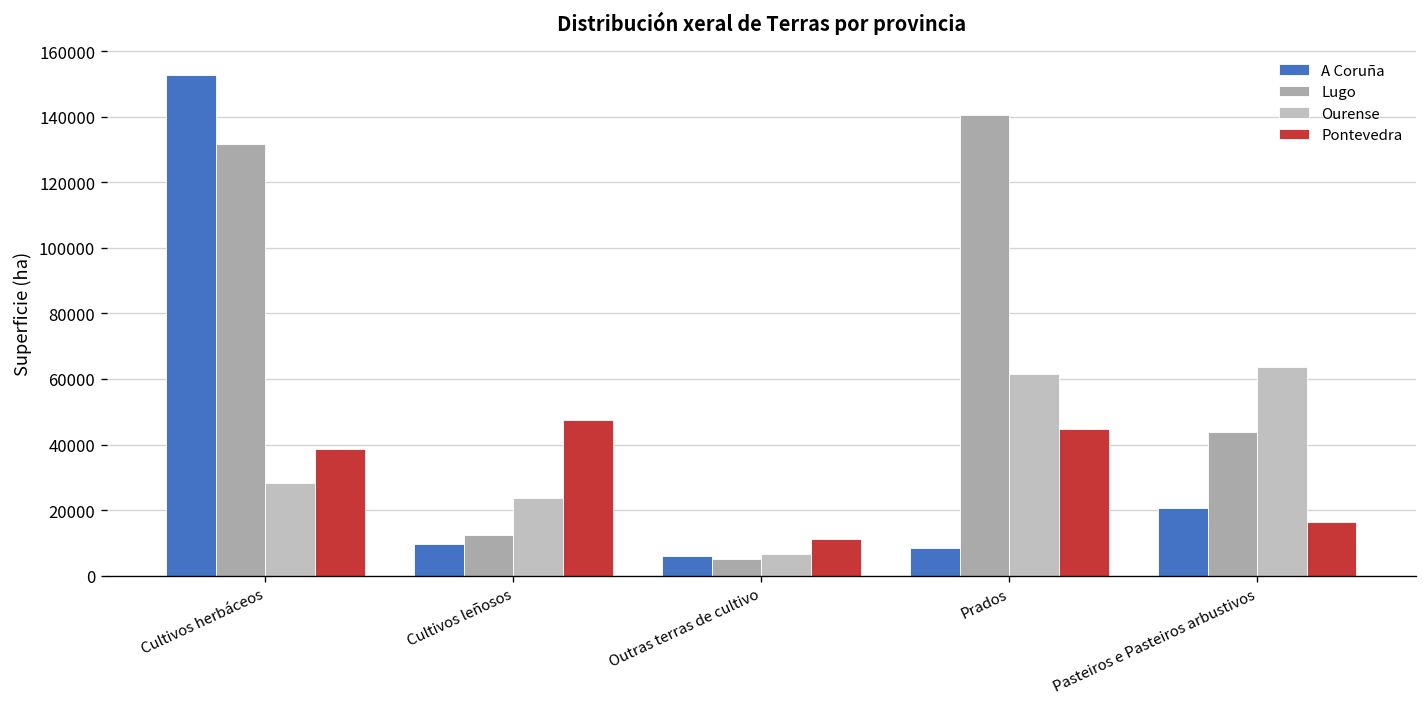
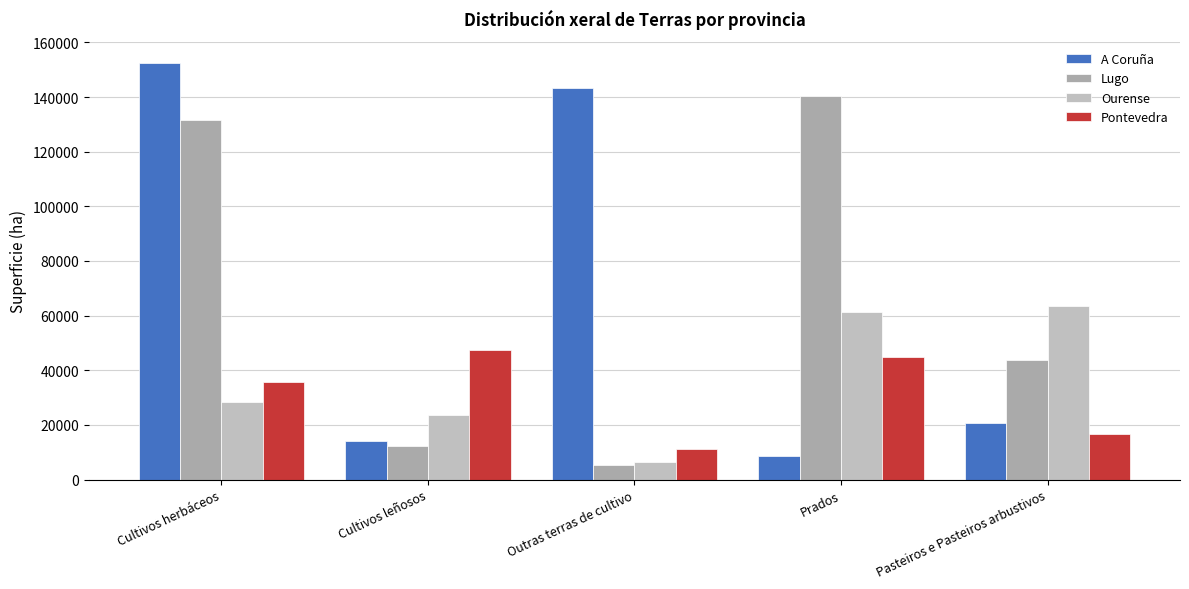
Pontevedra, Cultivos herbáceos: 39000 -> 36000
A Coruña, Cultivos leñosos: 10000 -> 14000
A Coruña, Outras terras de cultivo: 6000 -> 143000
